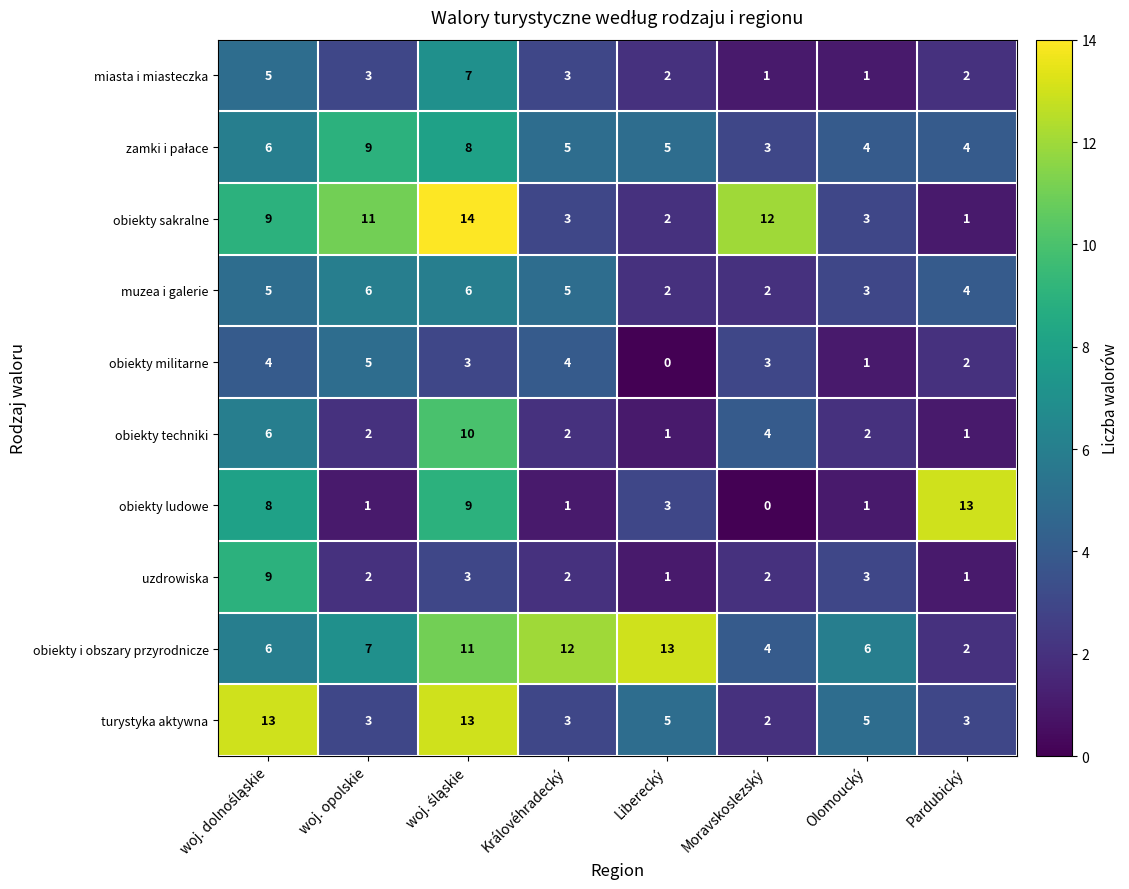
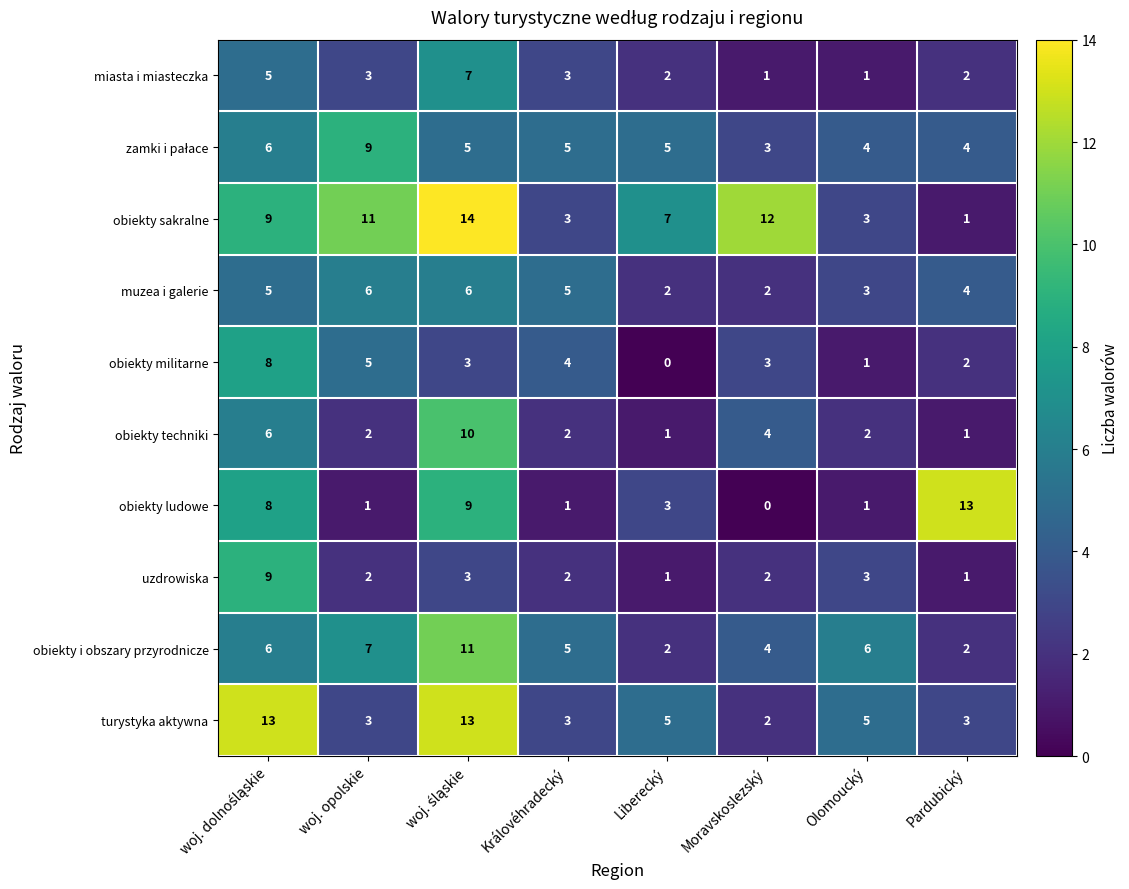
zamki i pałace, woj. śląskie: 8 -> 5
obiekty sakralne, Liberecký: 2 -> 7
obiekty militarne, woj. dolnośląskie: 4 -> 8
obiekty i obszary przyrodnicze, Královéhradecký: 12 -> 5
obiekty i obszary przyrodnicze, Liberecký: 13 -> 2
